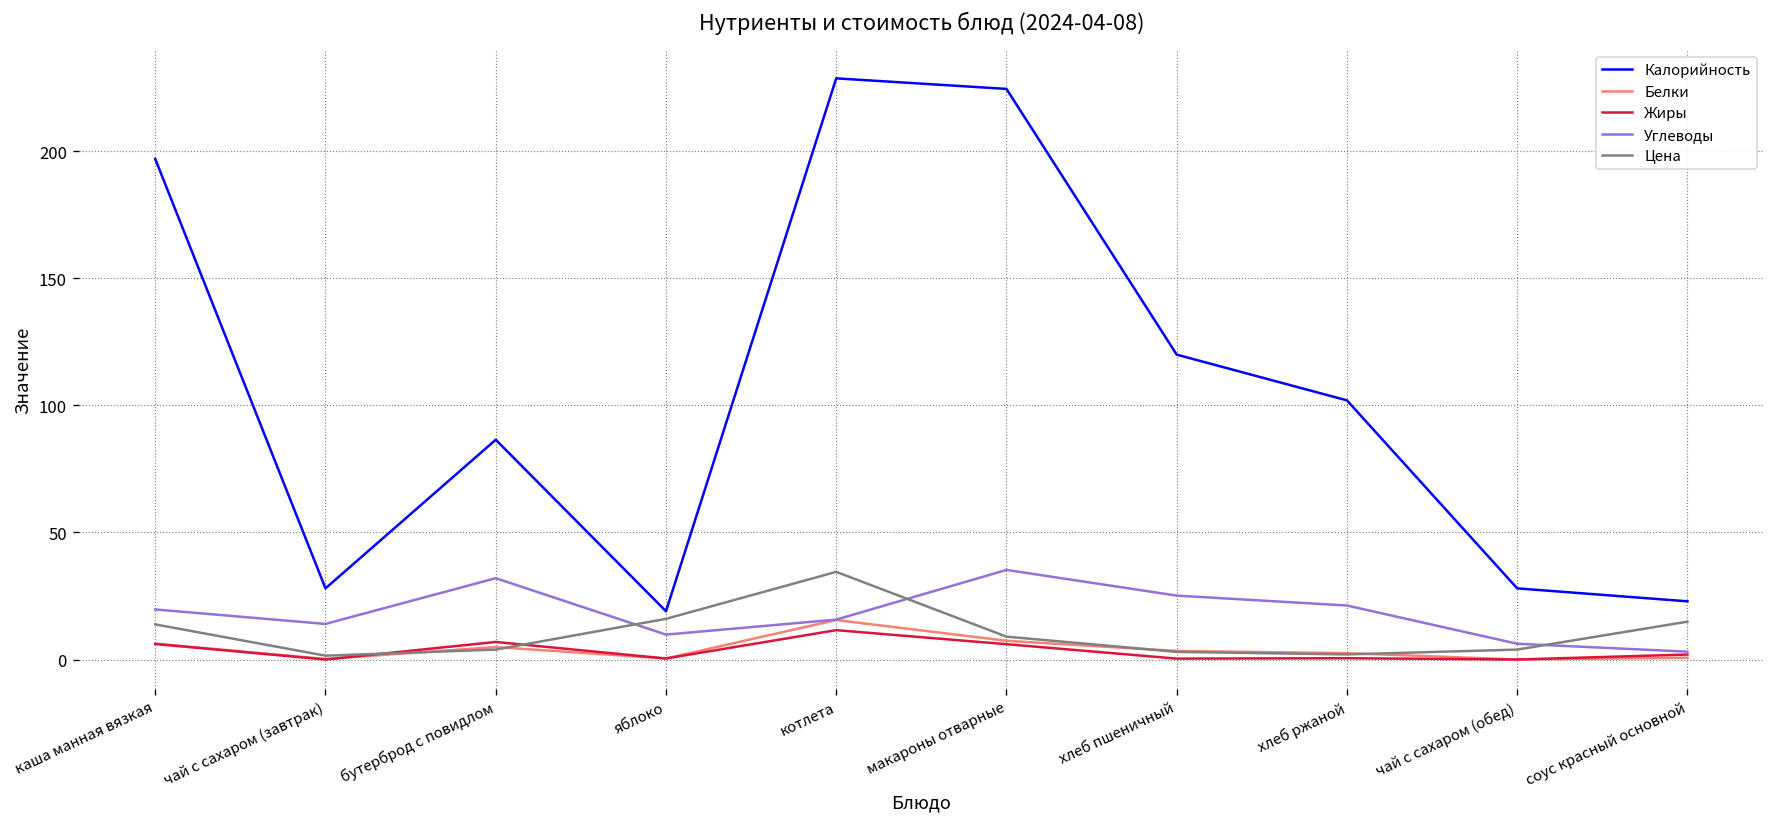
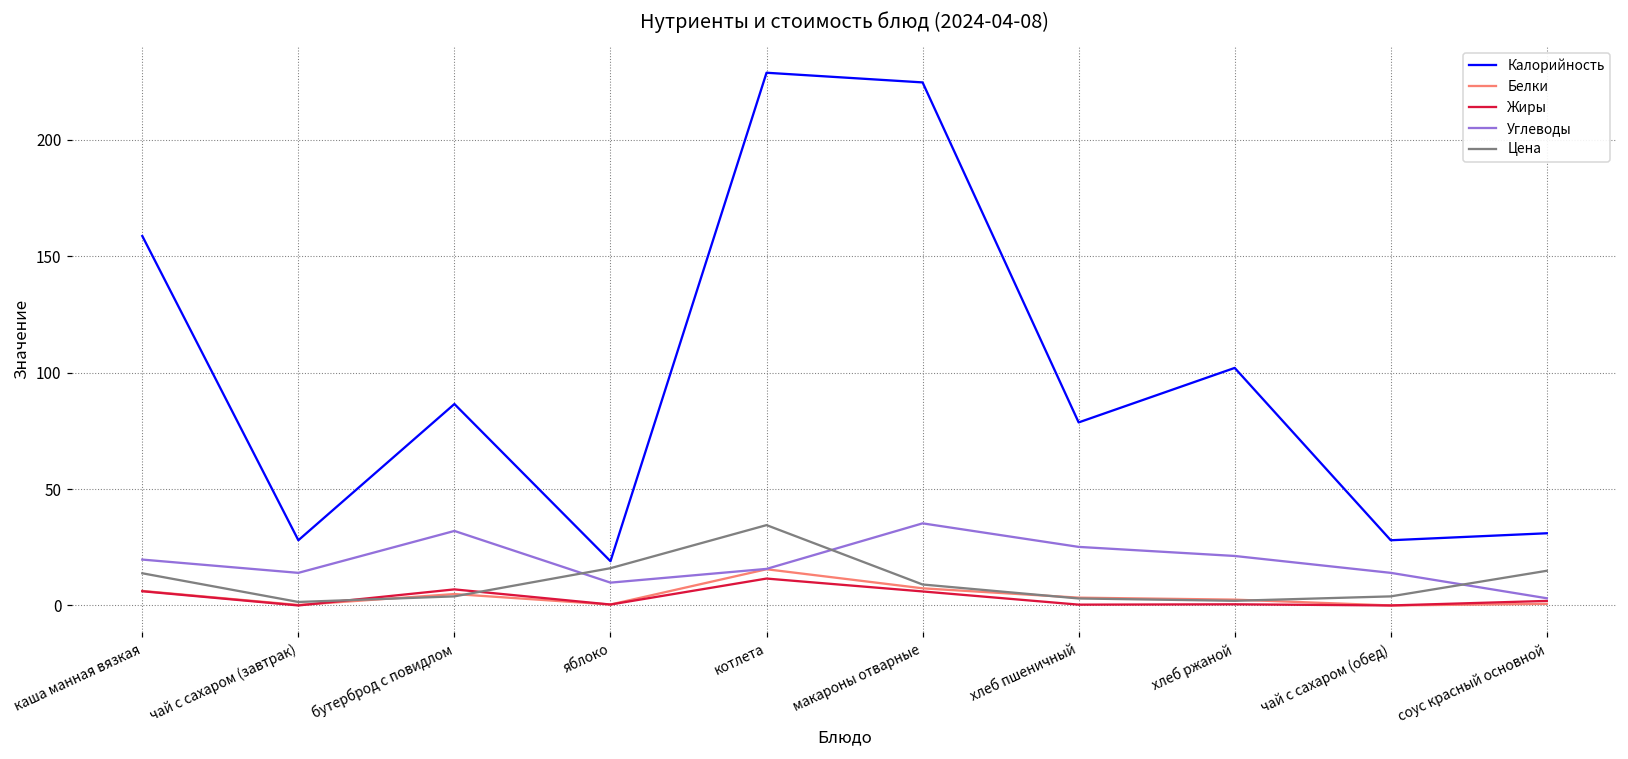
Калорийность, каша манная вязкая: 197 -> 159
Калорийность, хлеб пшеничный: 120 -> 79
Углеводы, чай с сахаром (обед): 6 -> 14
Калорийность, соус красный основной: 23 -> 31
